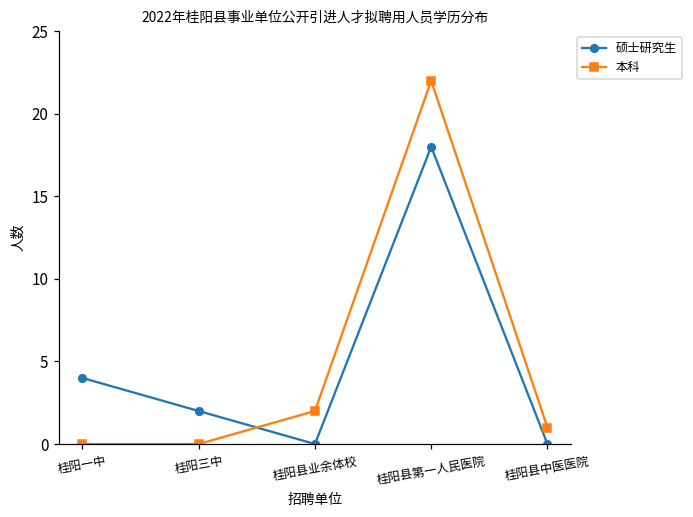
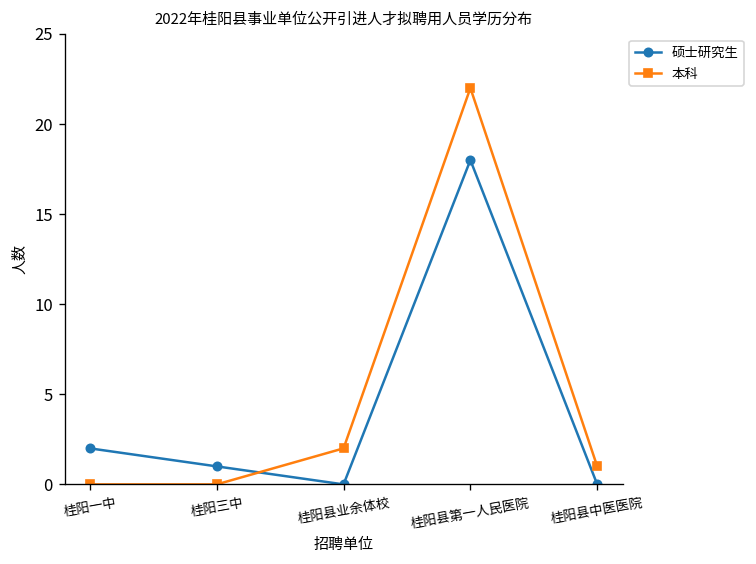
硕士研究生, 桂阳一中: 4 -> 2
硕士研究生, 桂阳三中: 2 -> 1
